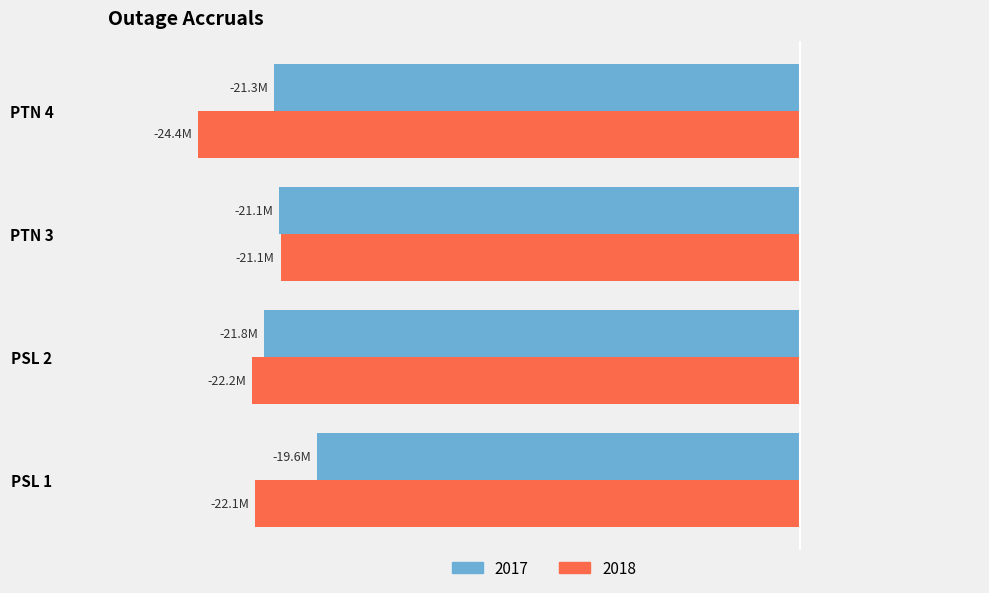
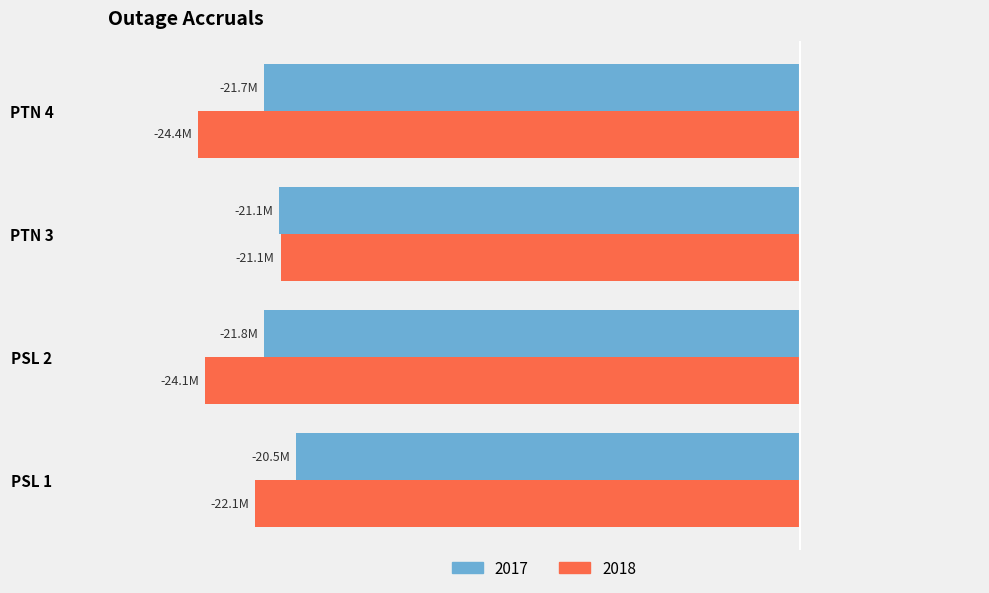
2017, PTN 4: -21.3M -> -21.7M
2018, PSL 2: -22.2M -> -24.1M
2017, PSL 1: -19.6M -> -20.5M
